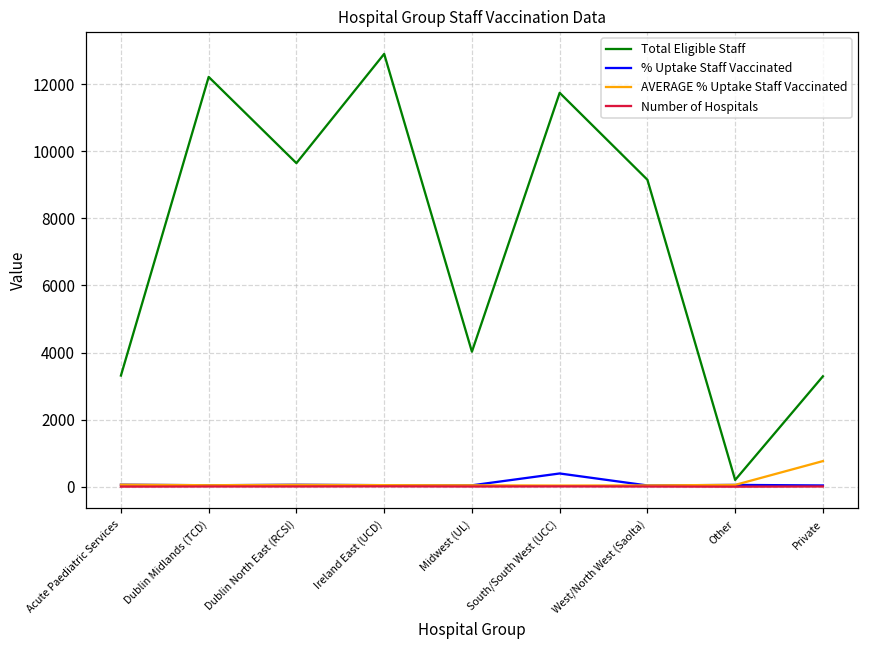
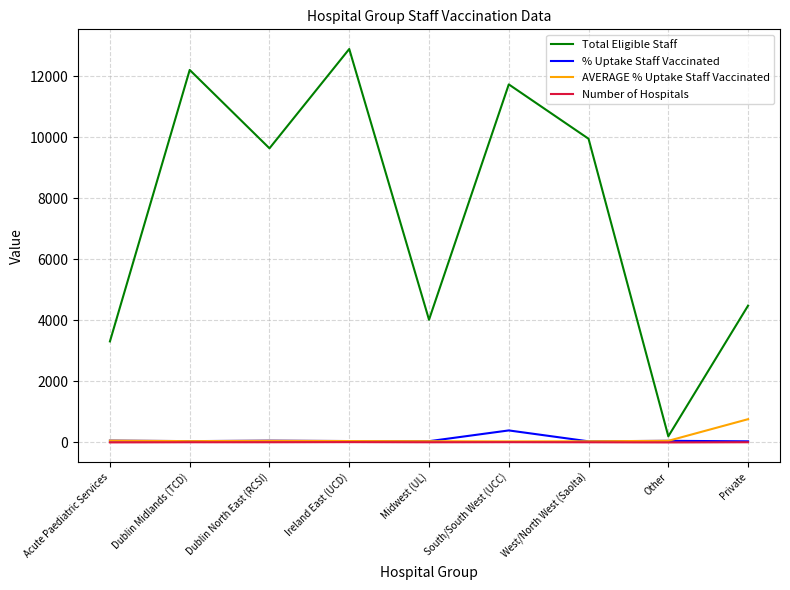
Total Eligible Staff, West/North West (Saolta): 9100 -> 10000
Total Eligible Staff, Private: 3300 -> 4500
